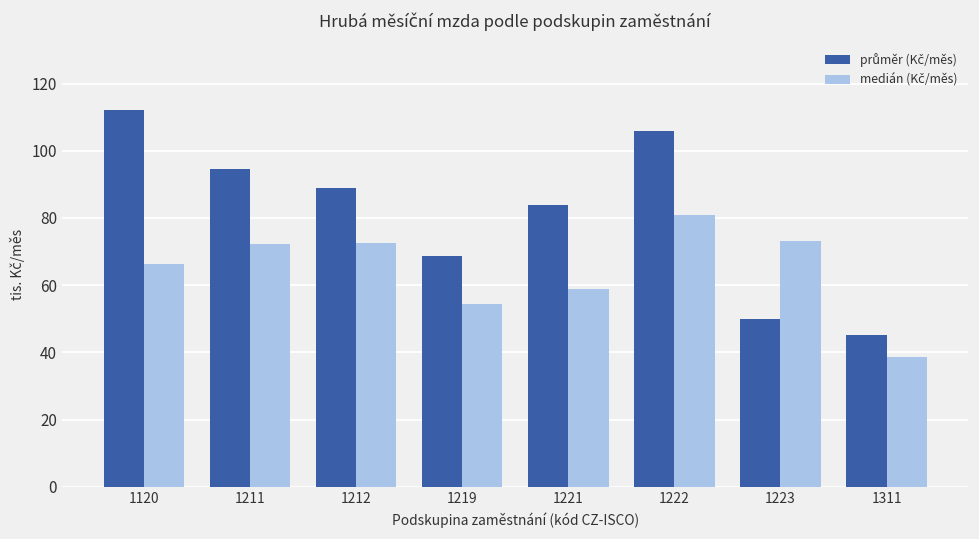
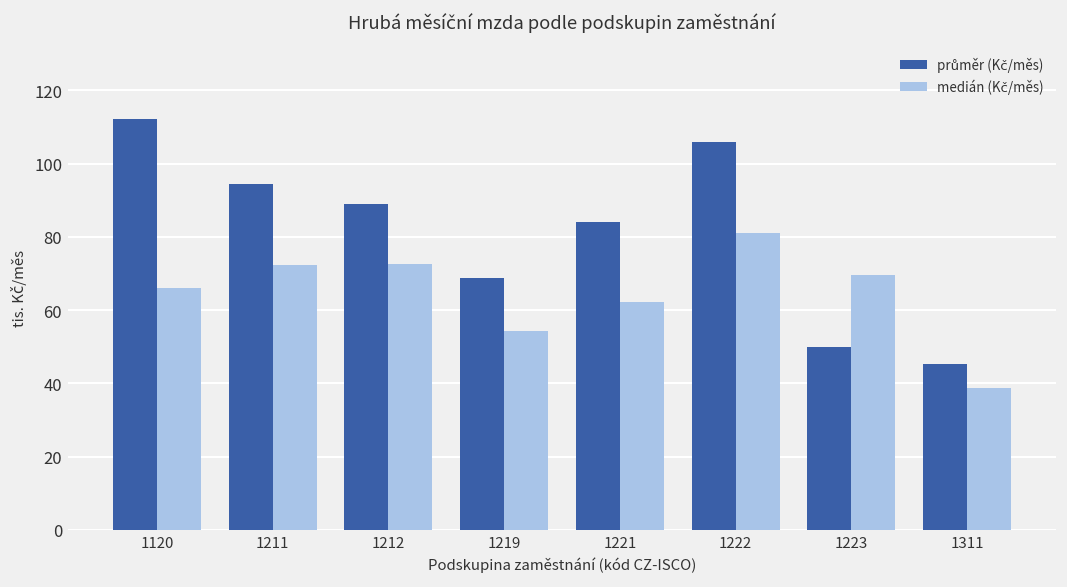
medián (Kč/měs), 1221: 59 -> 62
medián (Kč/měs), 1223: 73 -> 70
